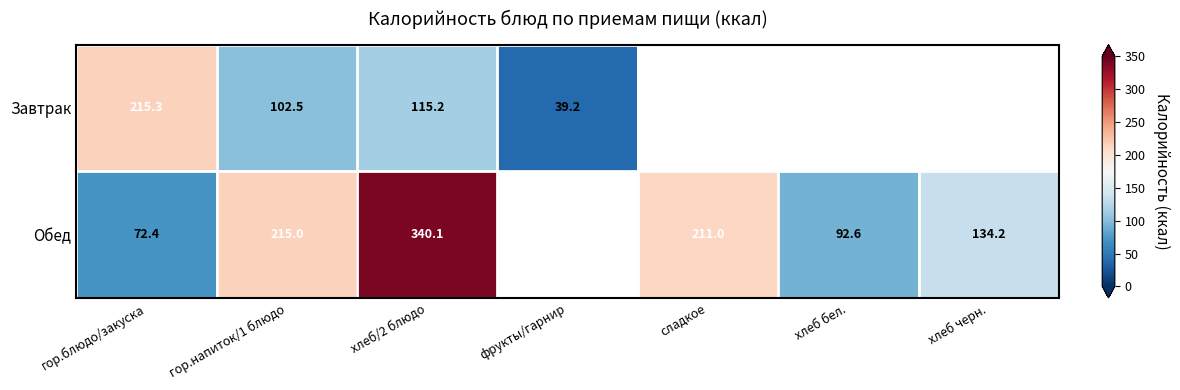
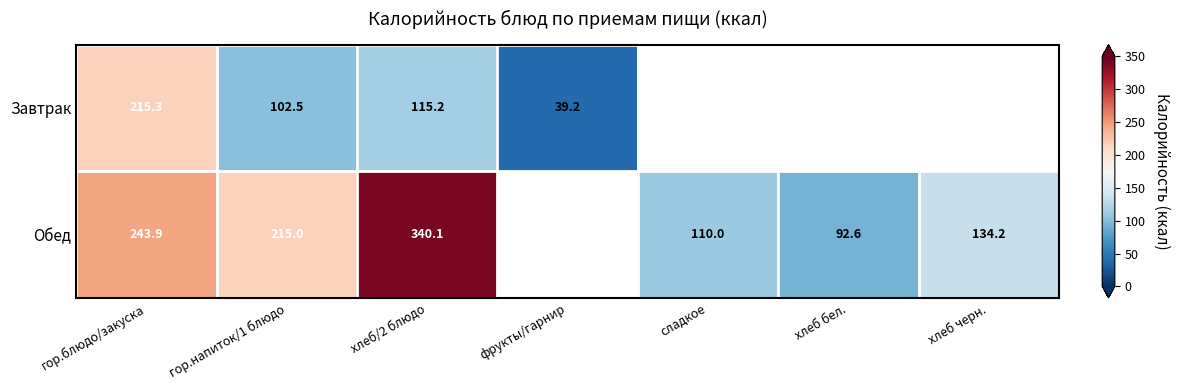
Обед, гор.блюдо/закуска: 72.4 -> 243.9
Обед, сладкое: 211.0 -> 110.0
